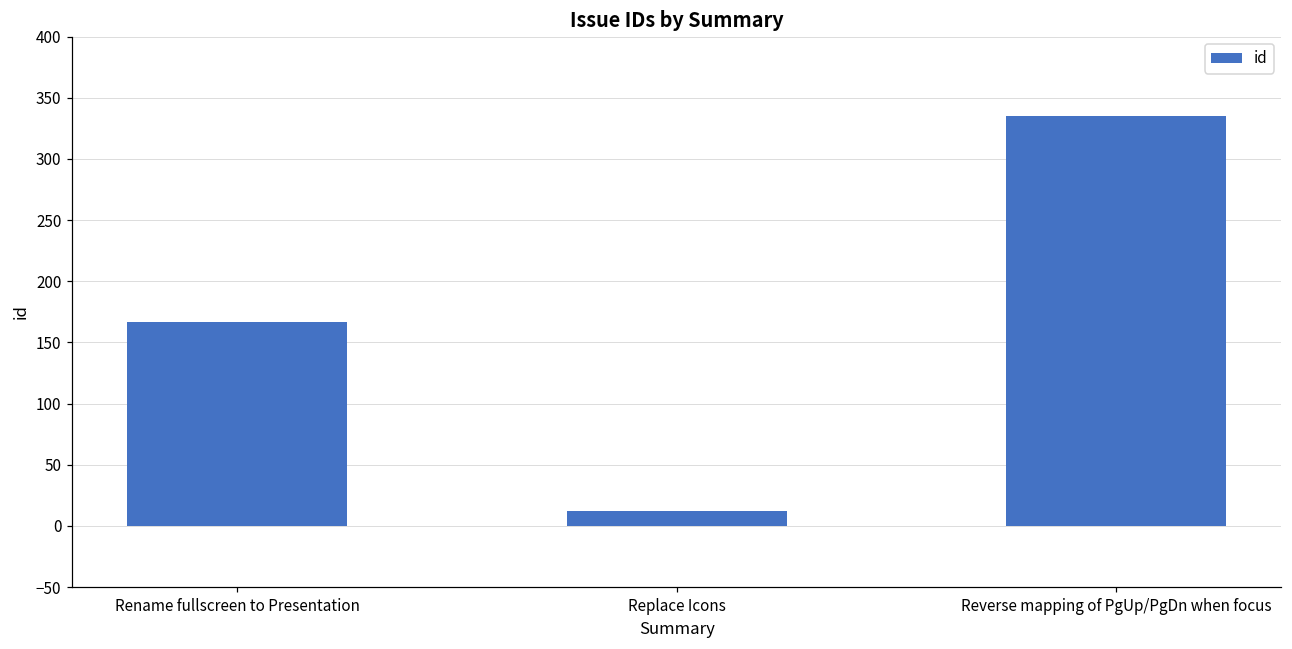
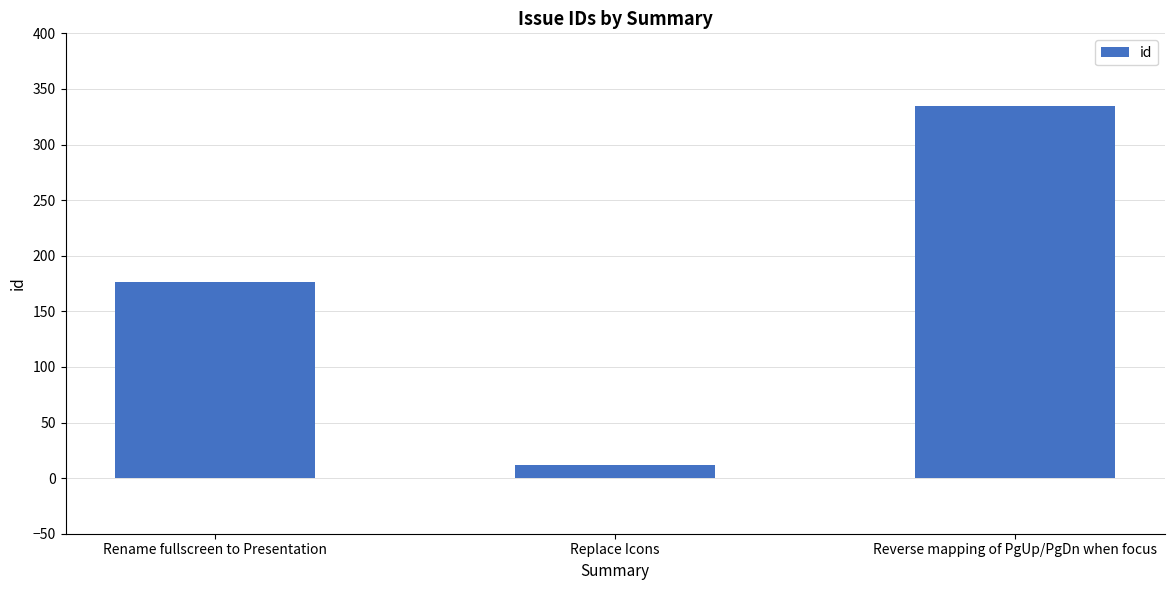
Rename fullscreen to Presentation: 167 -> 176
